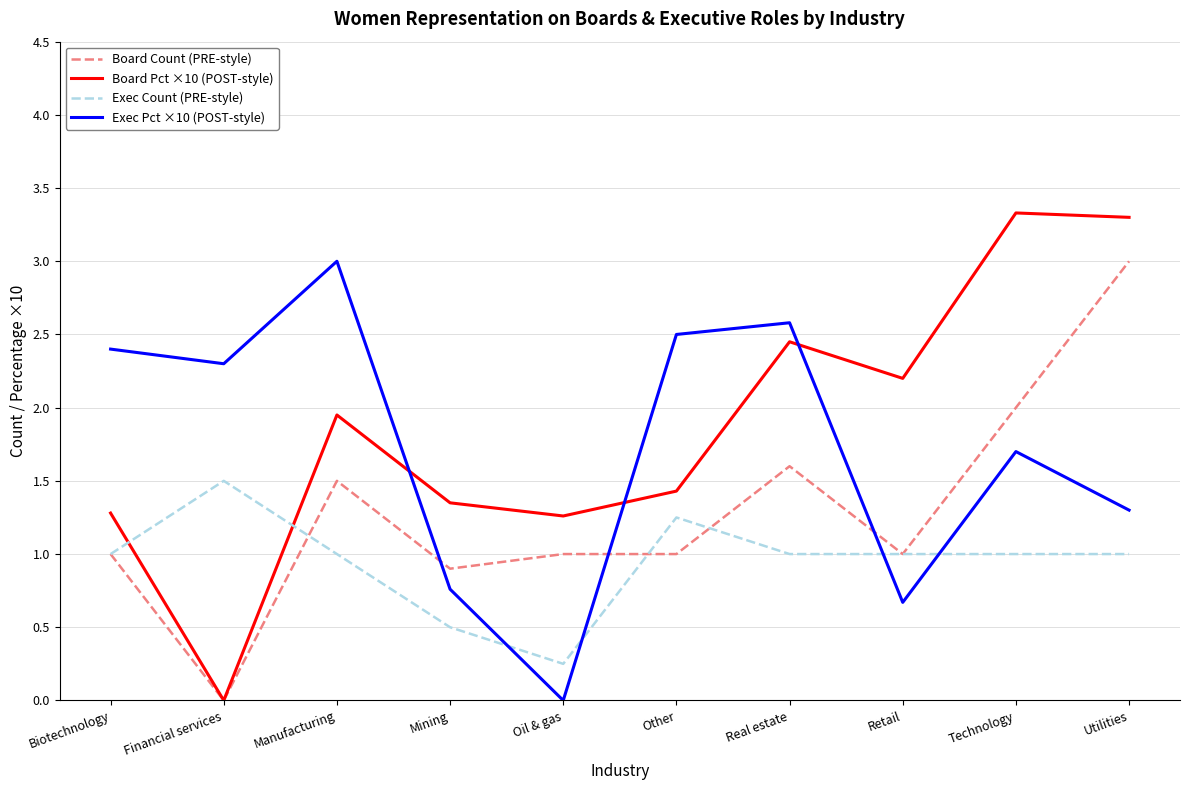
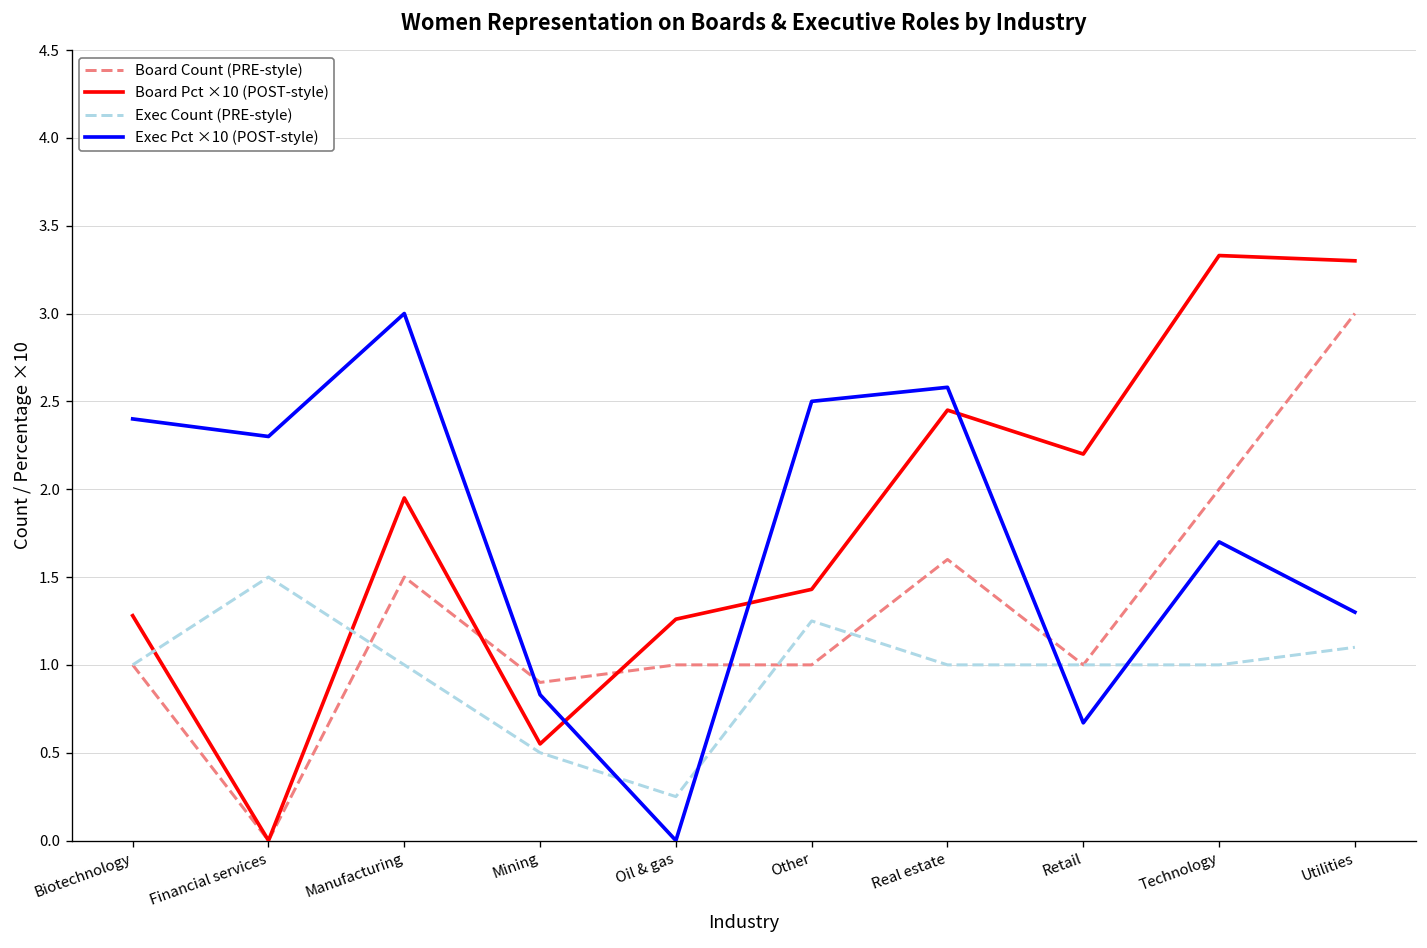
Board Pct ×10 (POST-style), Mining: 1.35 -> 0.55
Exec Pct ×10 (POST-style), Mining: 0.76 -> 0.83
Exec Count (PRE-style), Utilities: 1.0 -> 1.1
